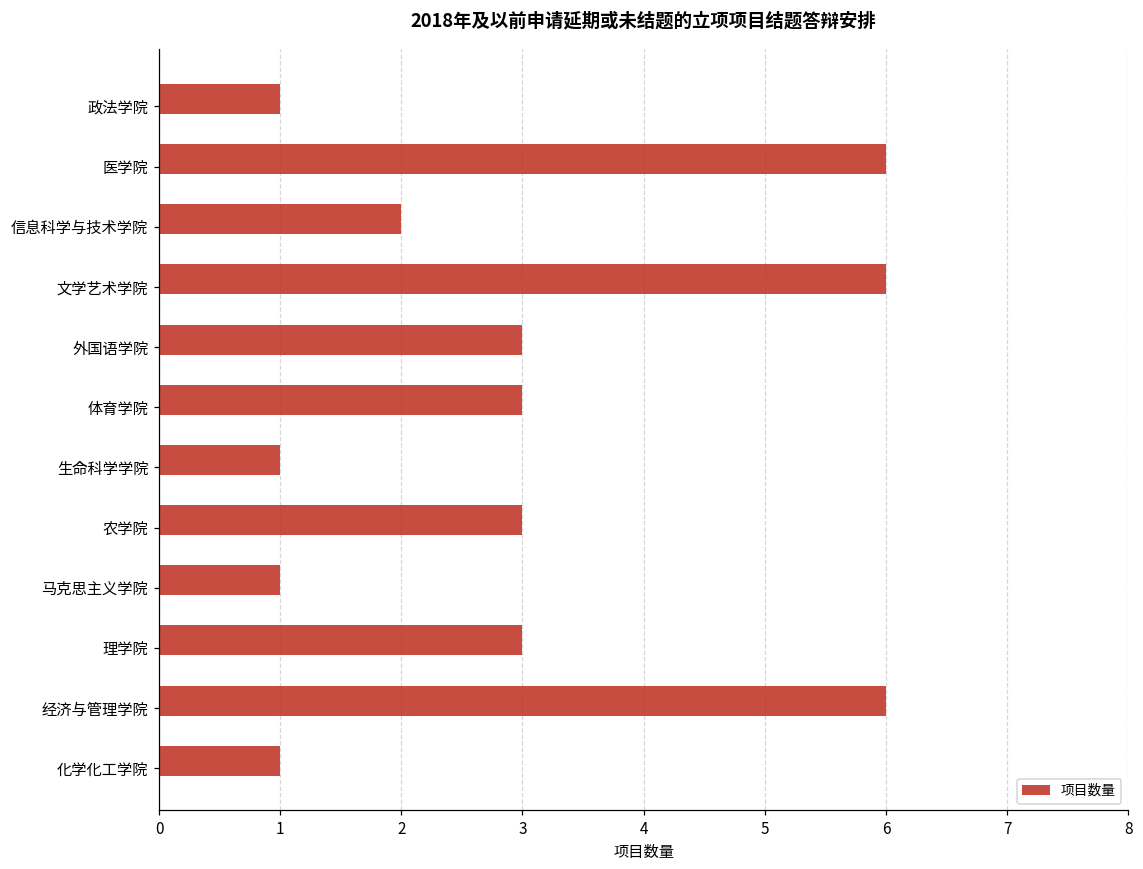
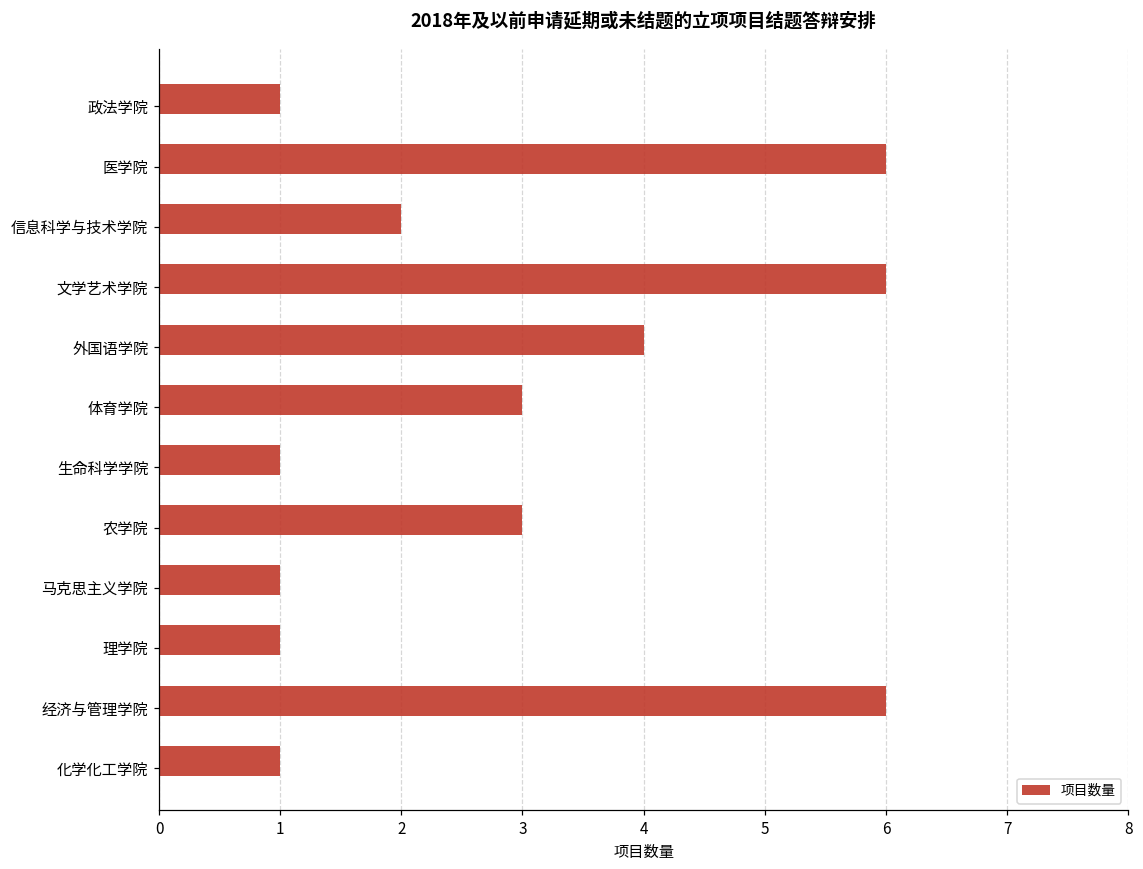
外国语学院: 3 -> 4
理学院: 3 -> 1
